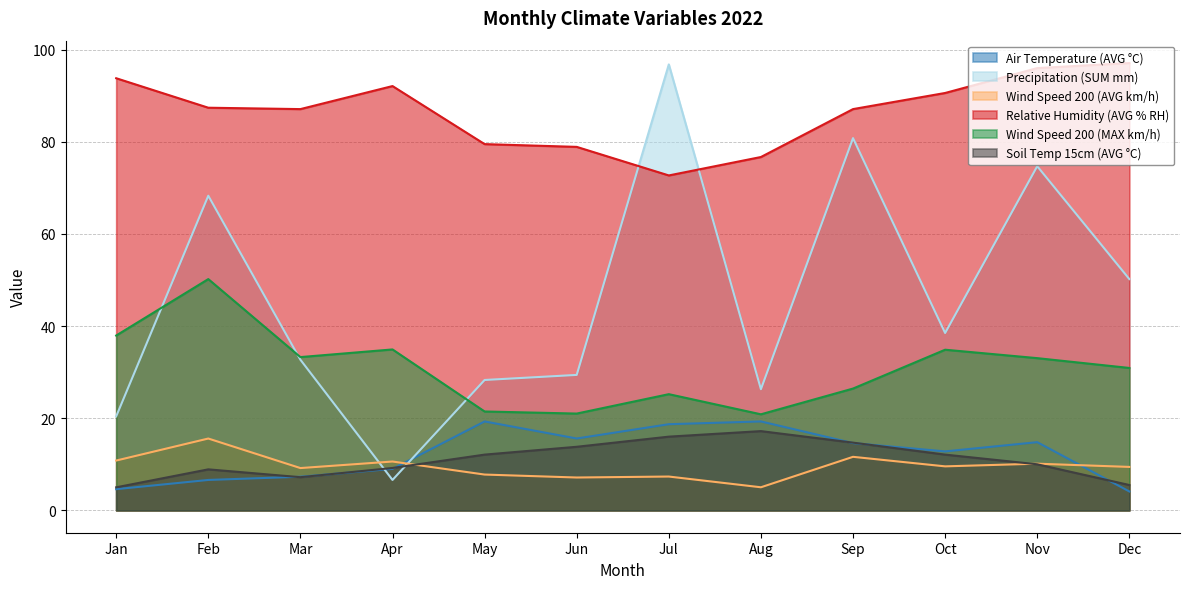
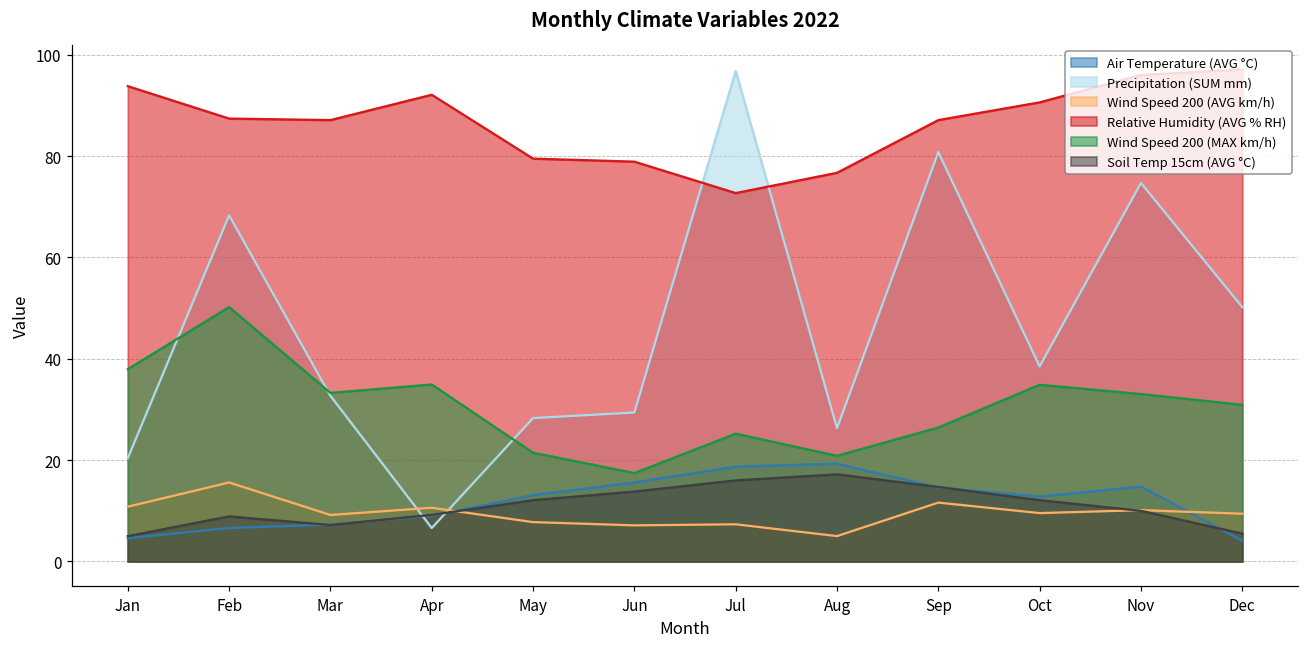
Air Temperature (AVG °C), May: 19 -> 13
Wind Speed 200 (MAX km/h), Jun: 21 -> 17
